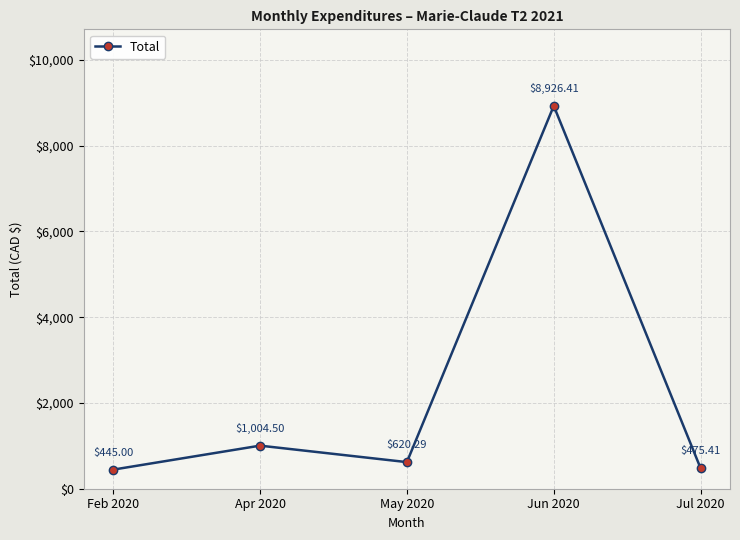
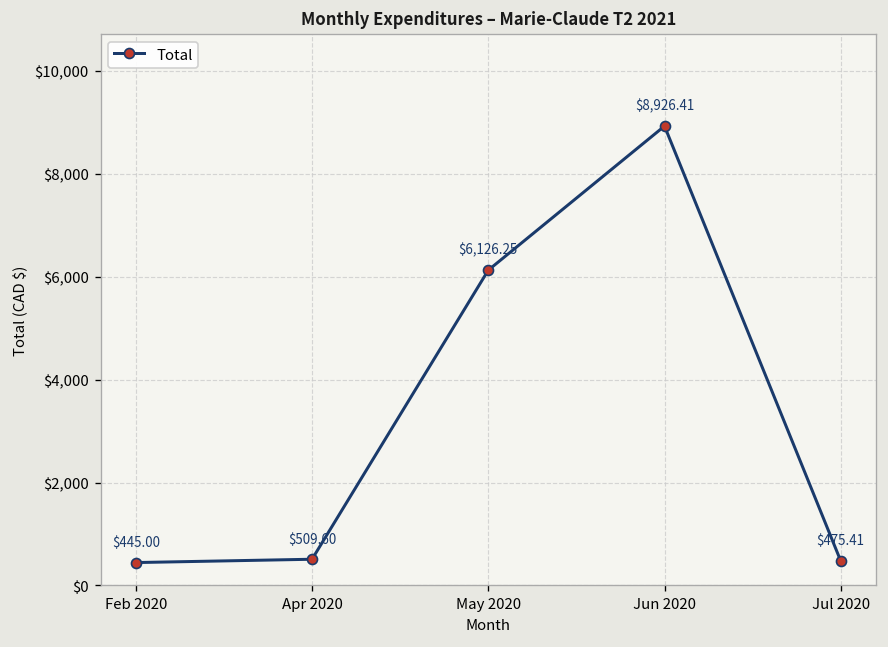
Apr 2020: $1,004.50 -> $509.60
May 2020: $620.29 -> $6,126.25
